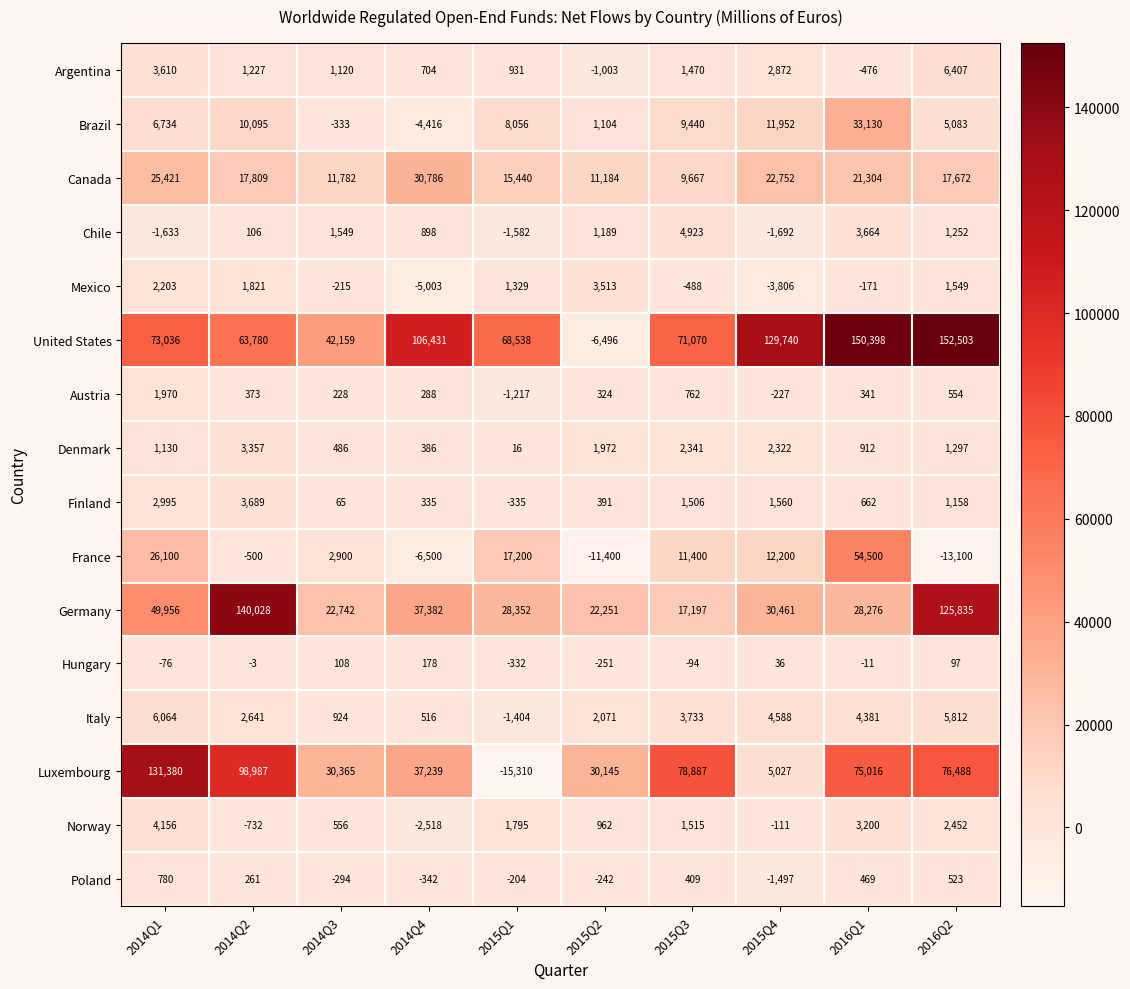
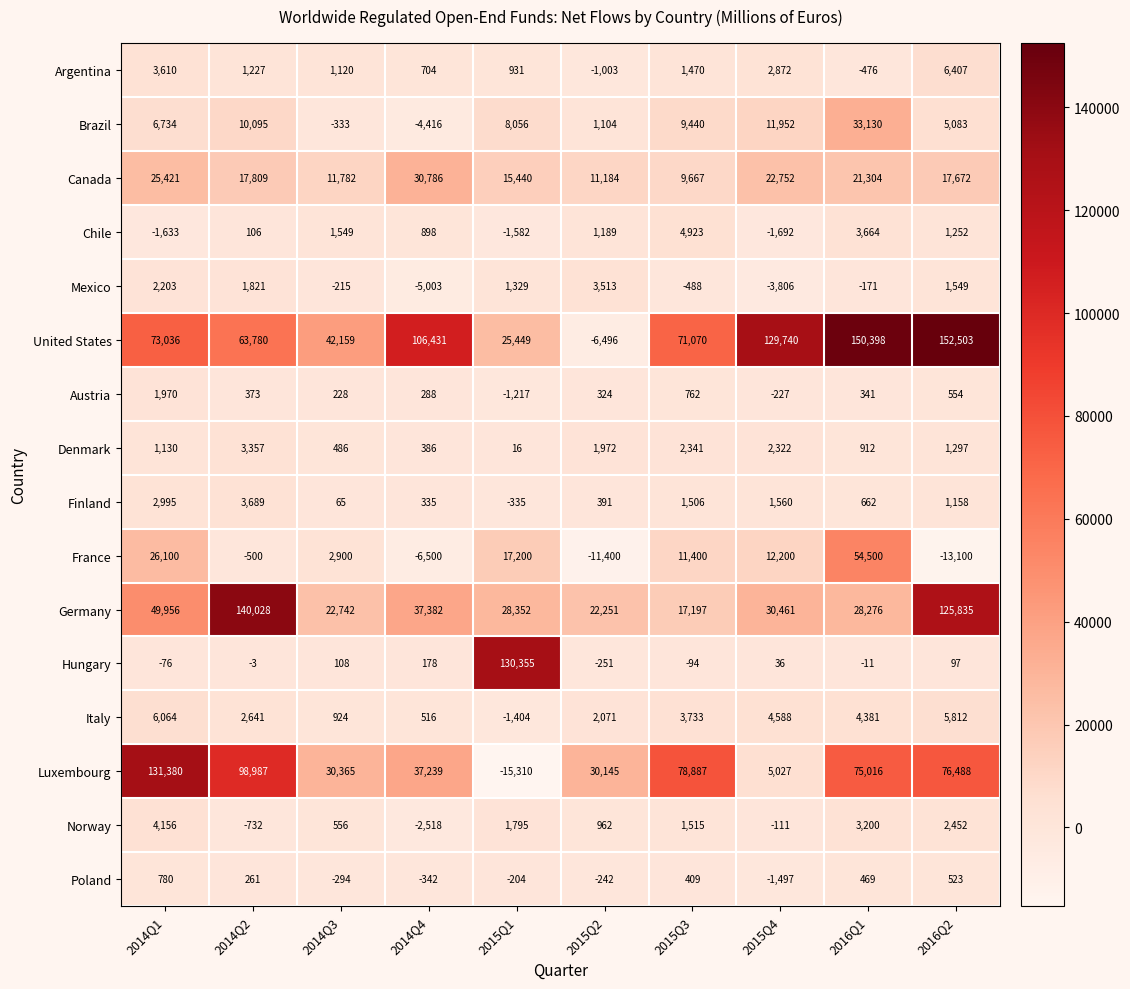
United States, 2015Q1: 68,538 -> 25,449
Hungary, 2015Q1: -332 -> 130,355
